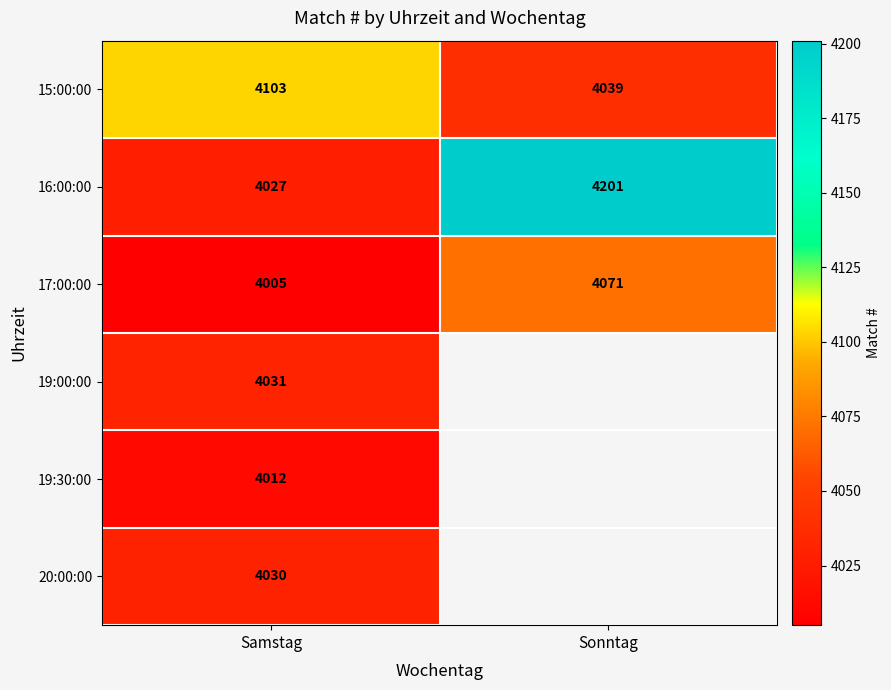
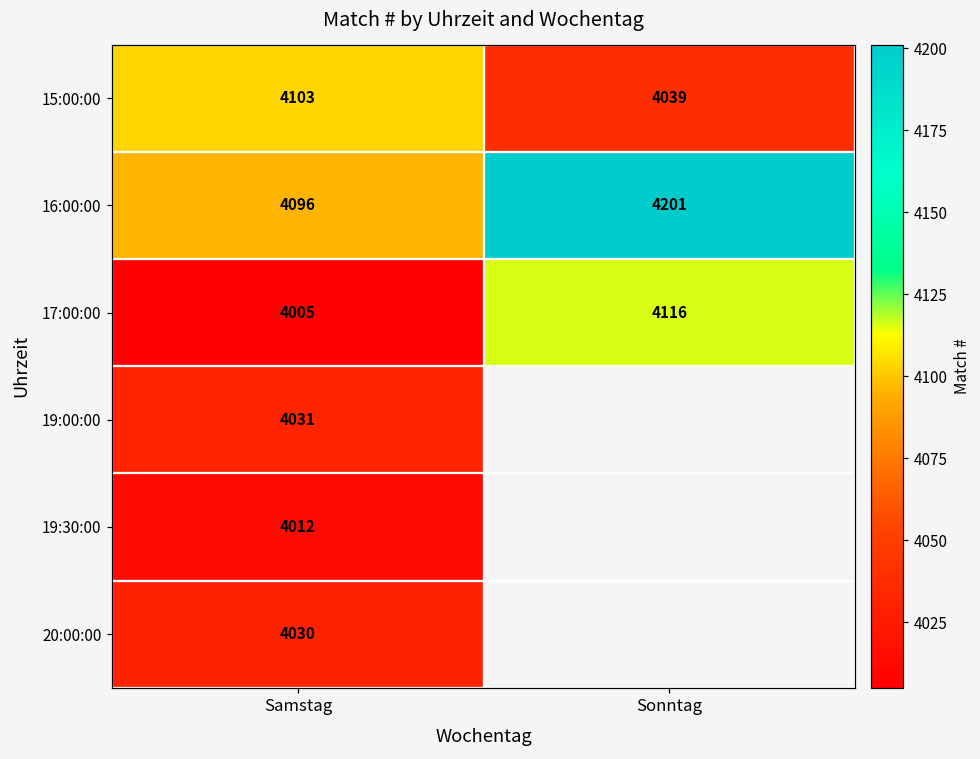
16:00:00, Samstag: 4027 -> 4096
17:00:00, Sonntag: 4071 -> 4116
